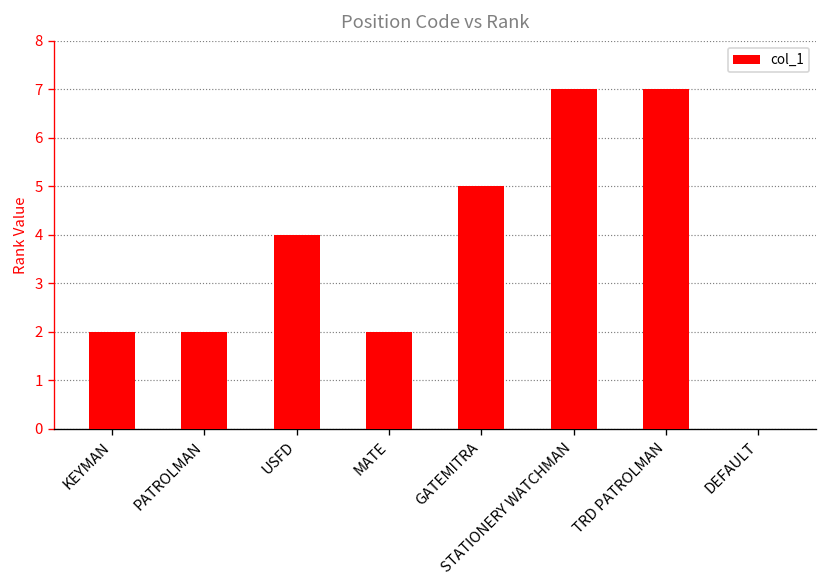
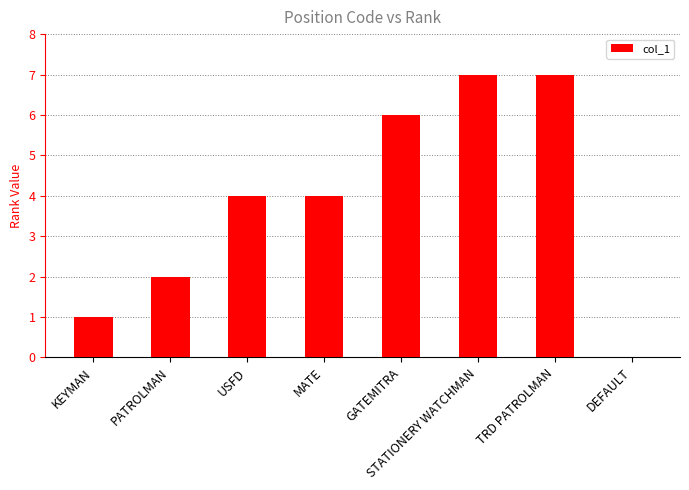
KEYMAN: 2 -> 1
MATE: 2 -> 4
GATEMITRA: 5 -> 6
